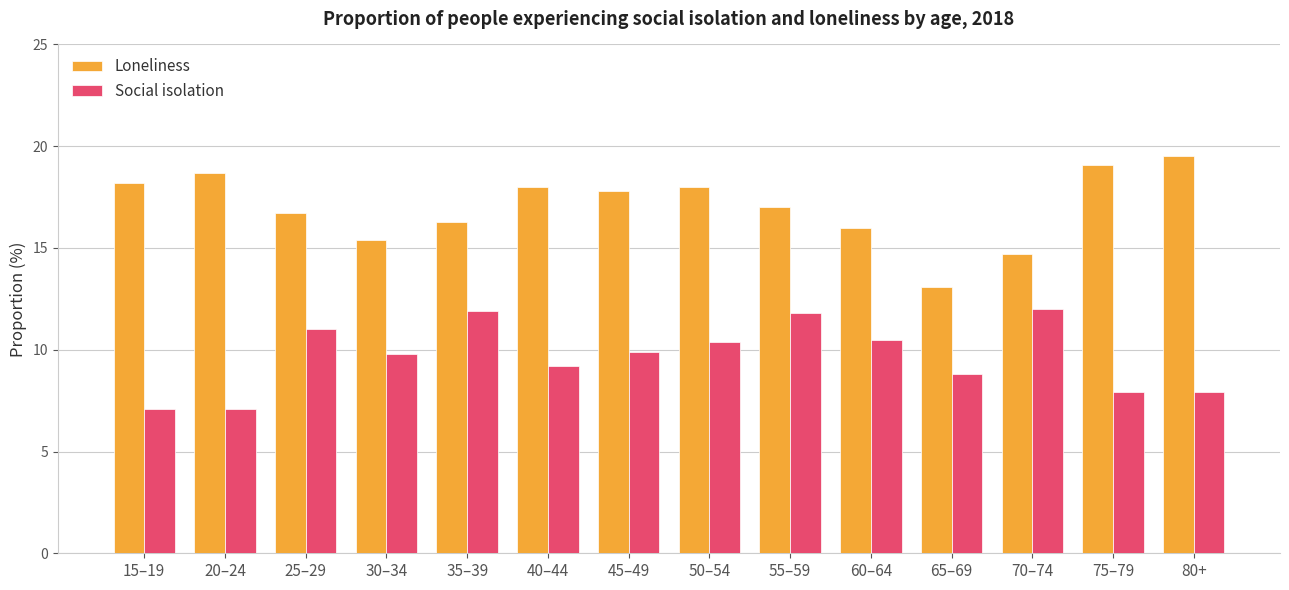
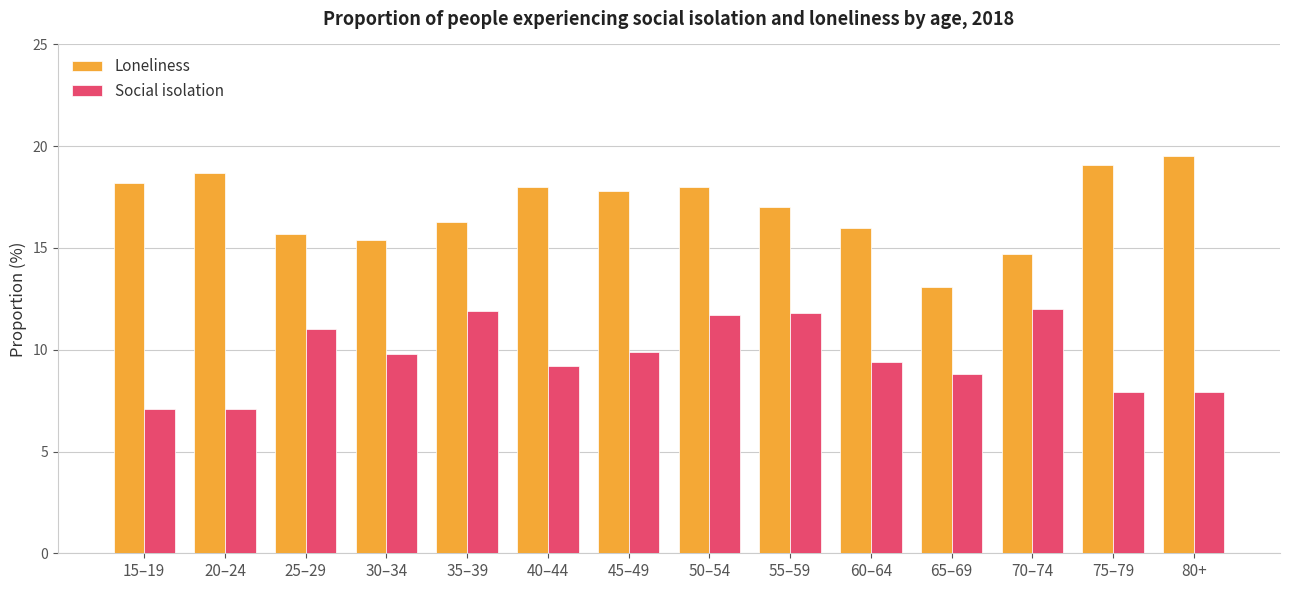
Loneliness, 25–29: 16.7 -> 15.7
Social isolation, 50–54: 10.4 -> 11.7
Social isolation, 60–64: 10.5 -> 9.4
